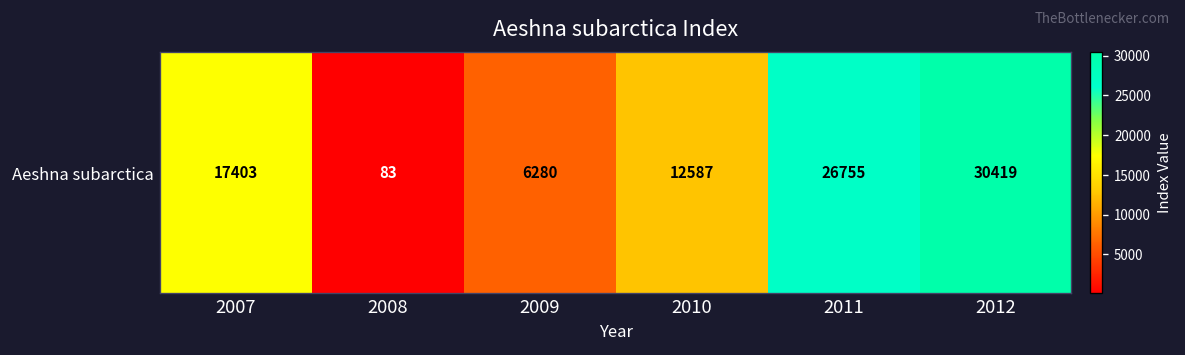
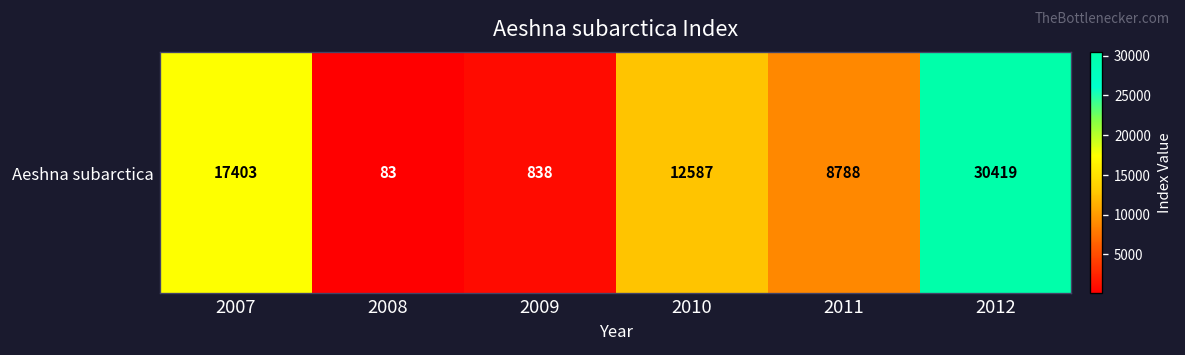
Aeshna subarctica, 2009: 6280 -> 838
Aeshna subarctica, 2011: 26755 -> 8788
